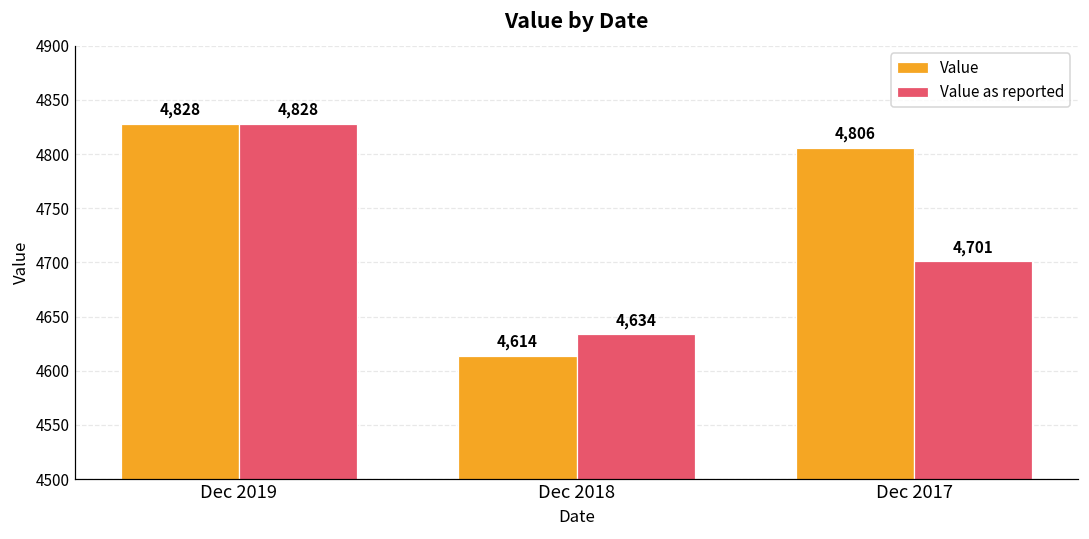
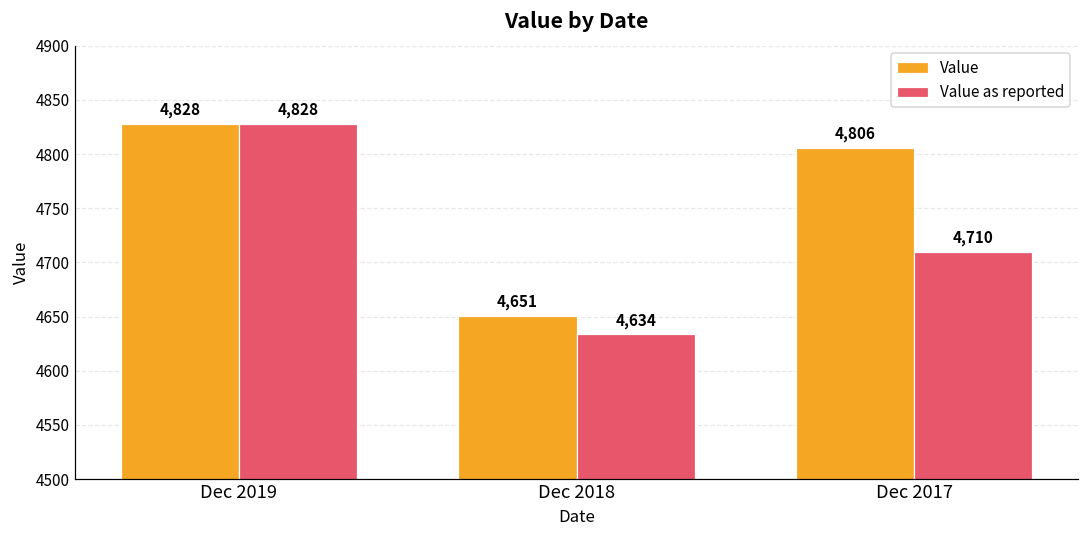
Value, Dec 2018: 4,614 -> 4,651
Value as reported, Dec 2017: 4,701 -> 4,710
